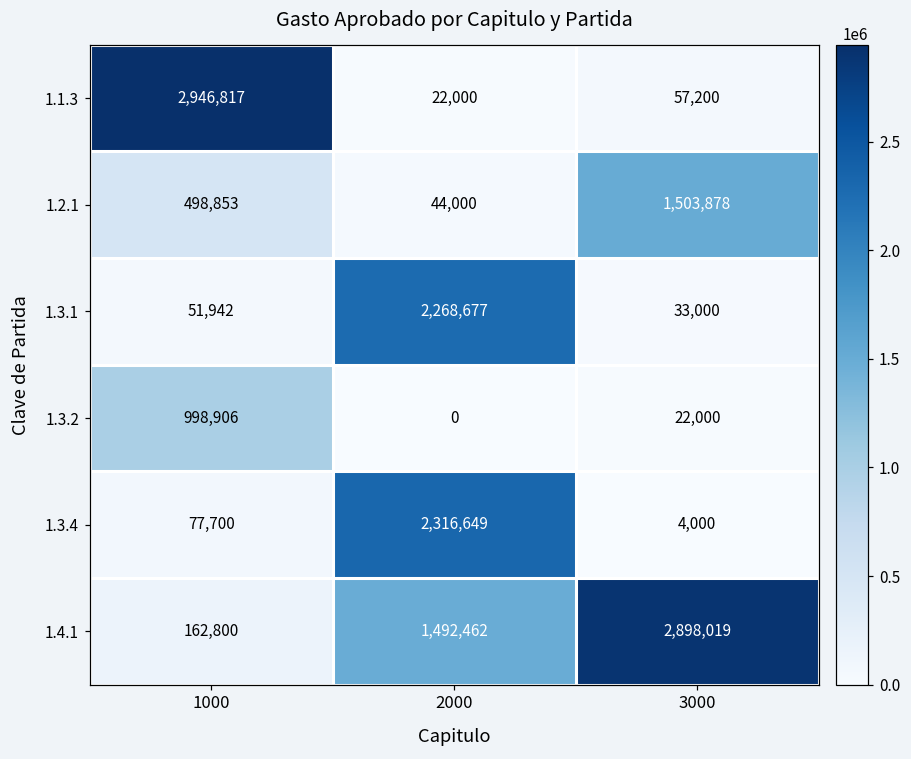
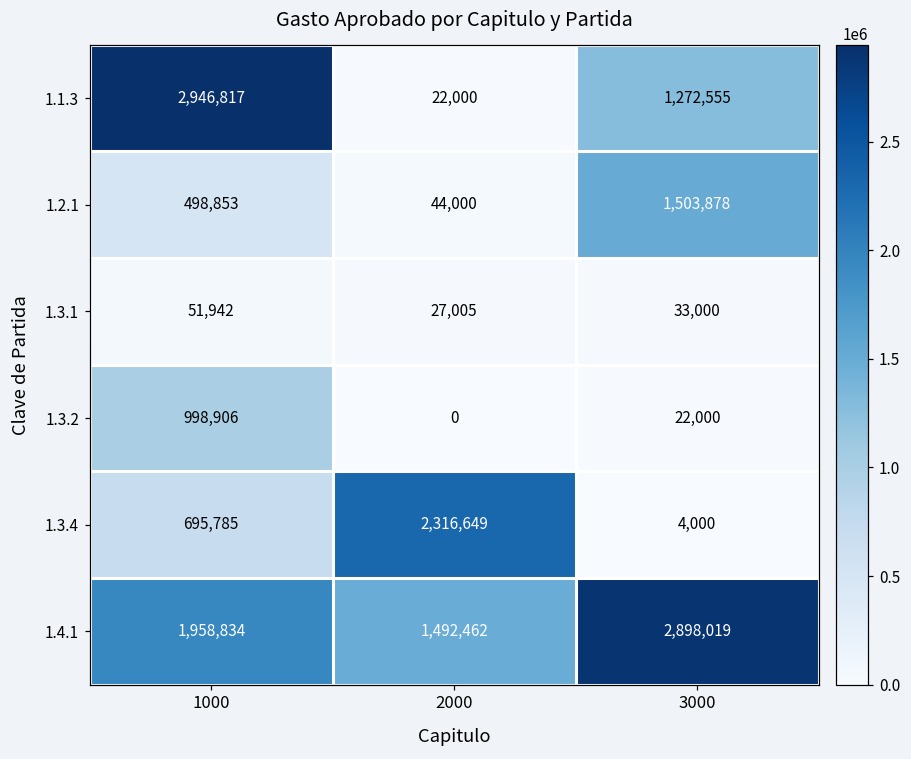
1.1.3, 3000: 57,200 -> 1,272,555
1.3.1, 2000: 2,268,677 -> 27,005
1.3.4, 1000: 77,700 -> 695,785
1.4.1, 1000: 162,800 -> 1,958,834
